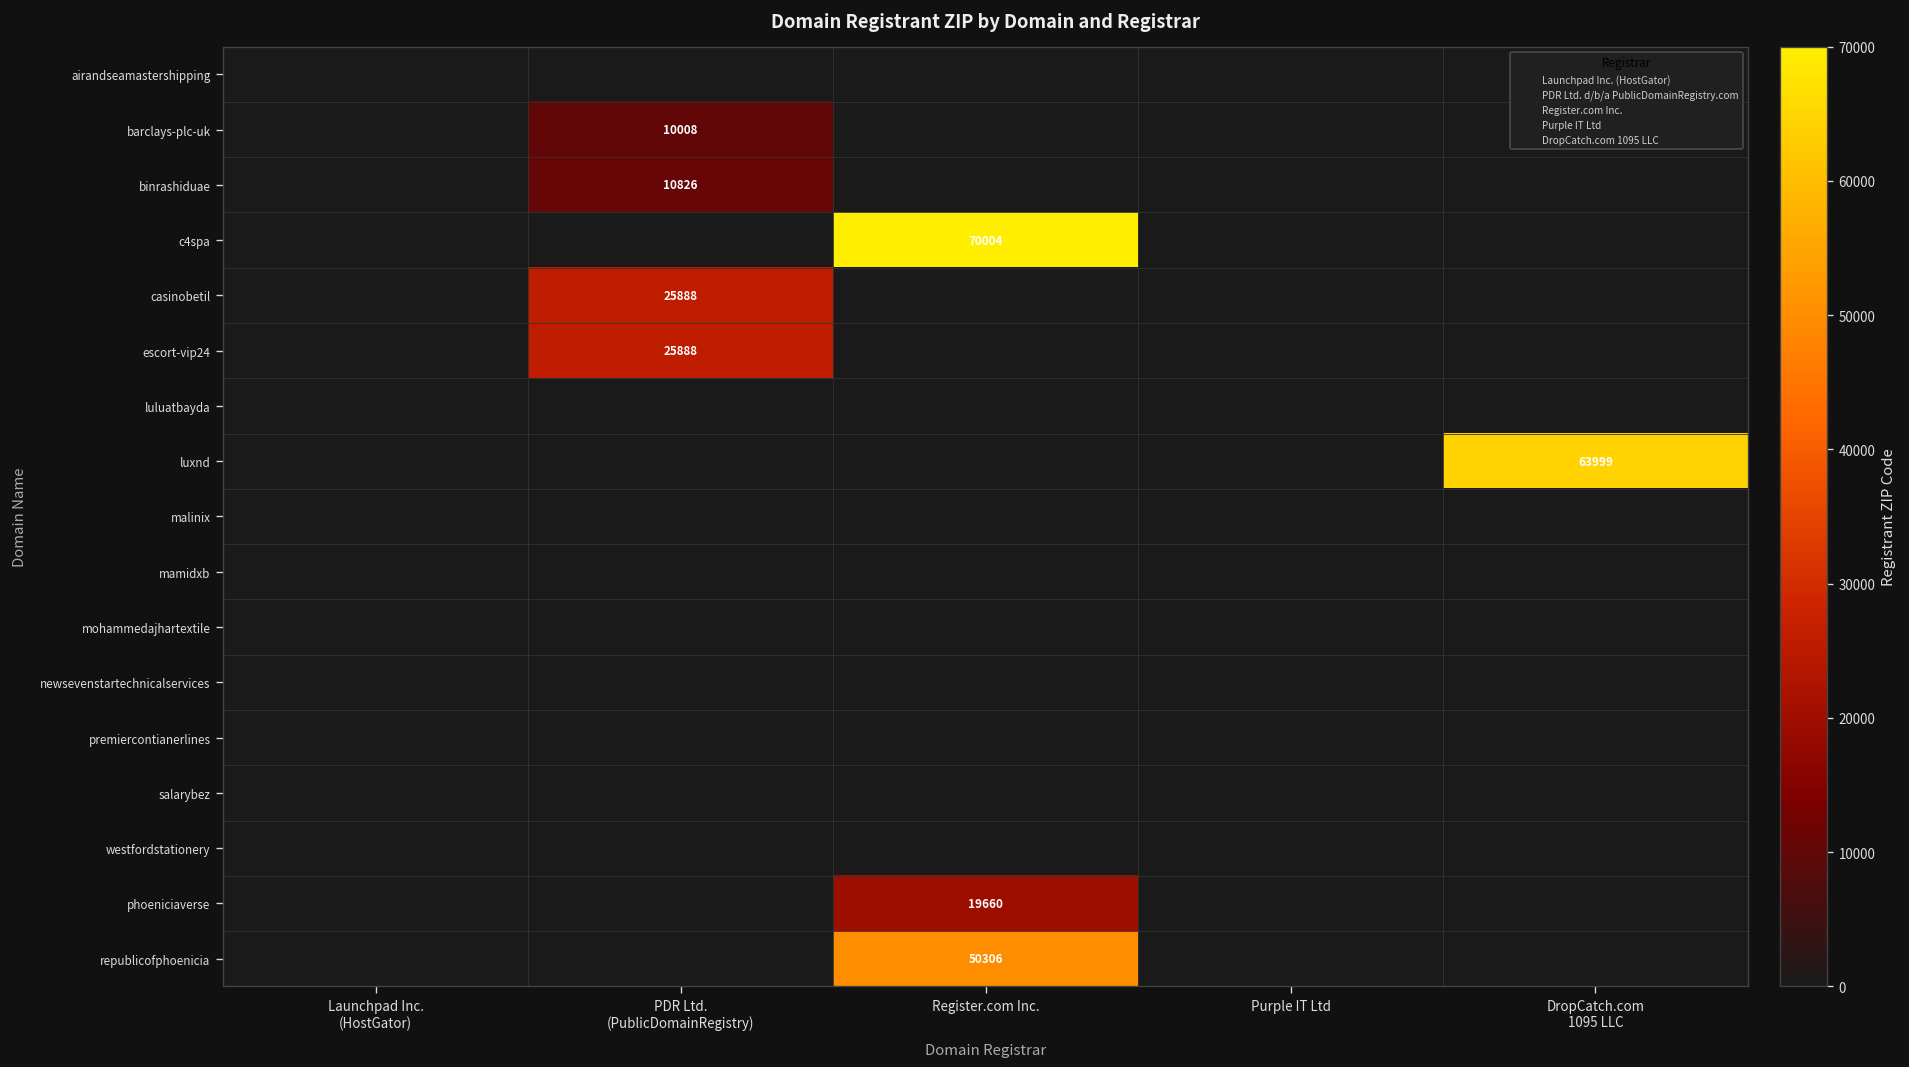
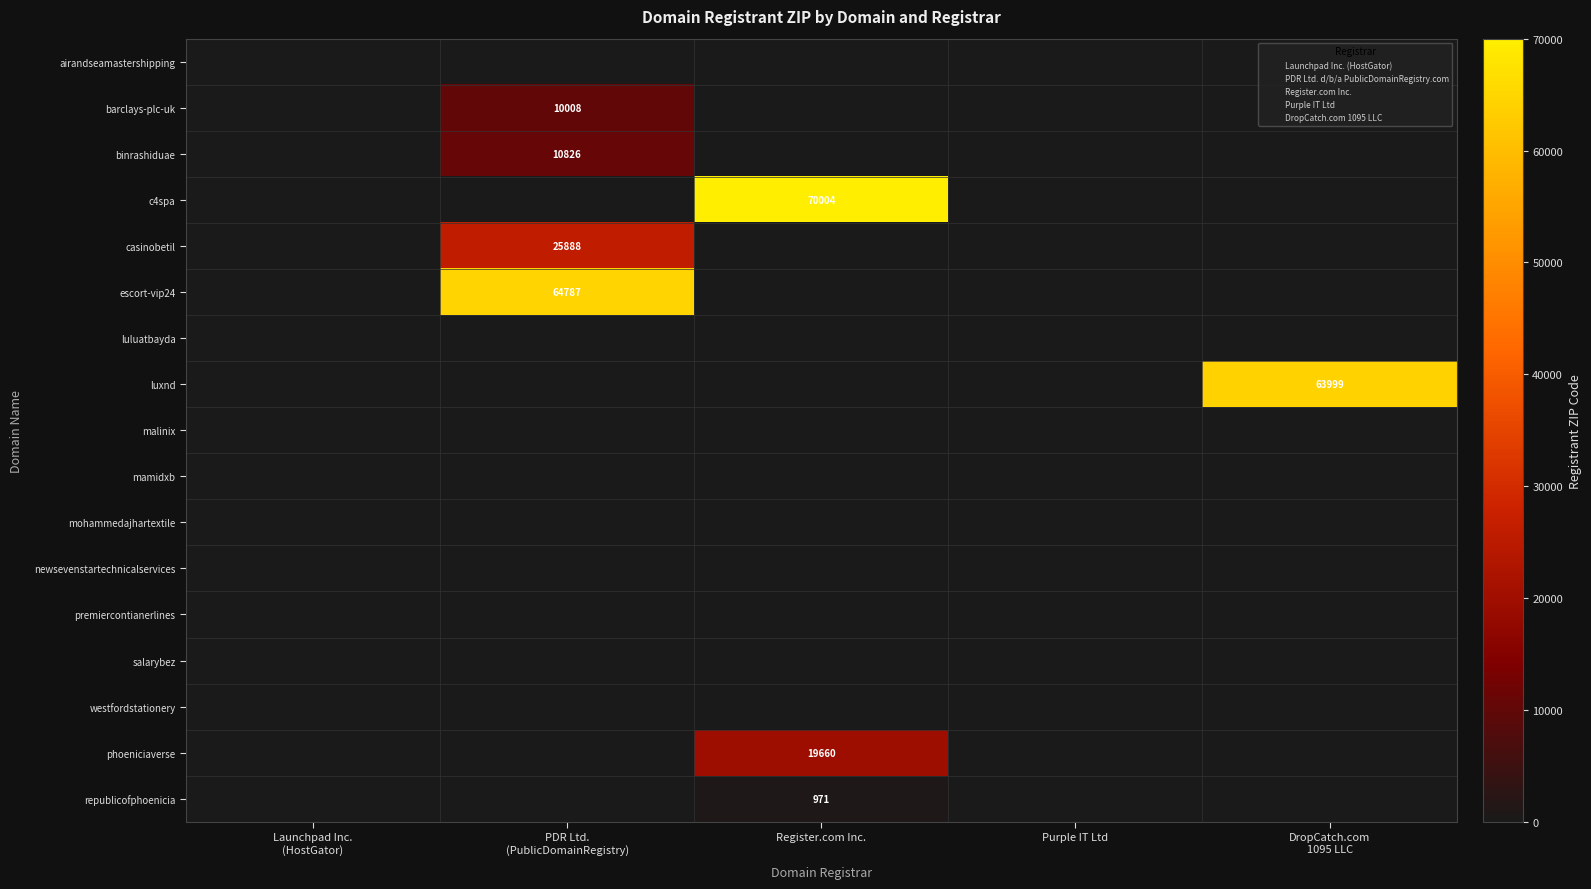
escort-vip24, PDR Ltd. (PublicDomainRegistry): 25888 -> 64787
republicofphoenicia, Register.com Inc.: 50306 -> 971
